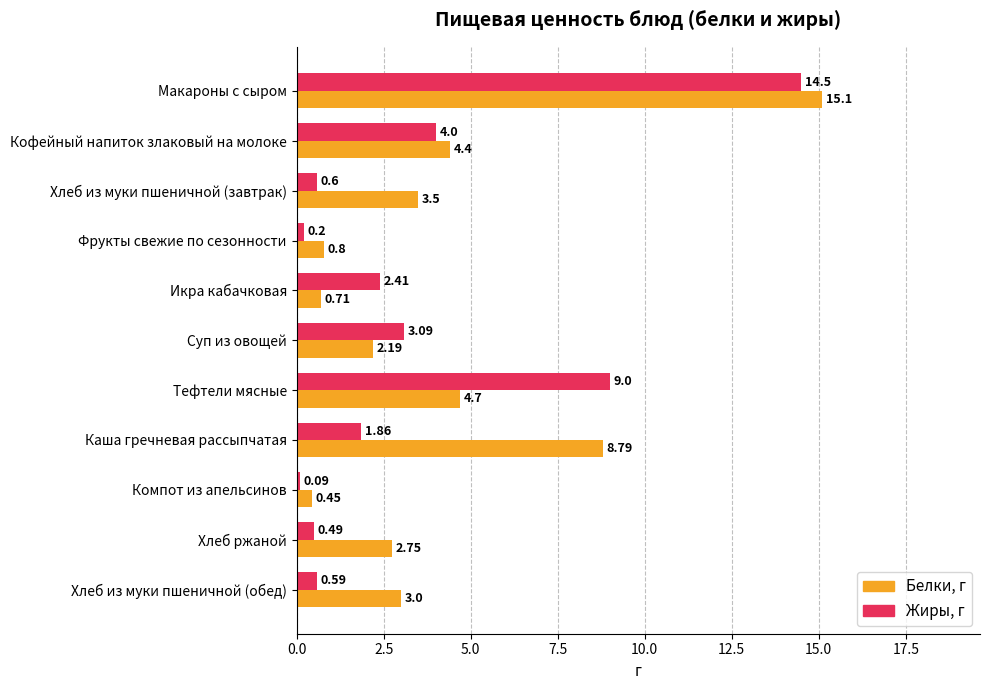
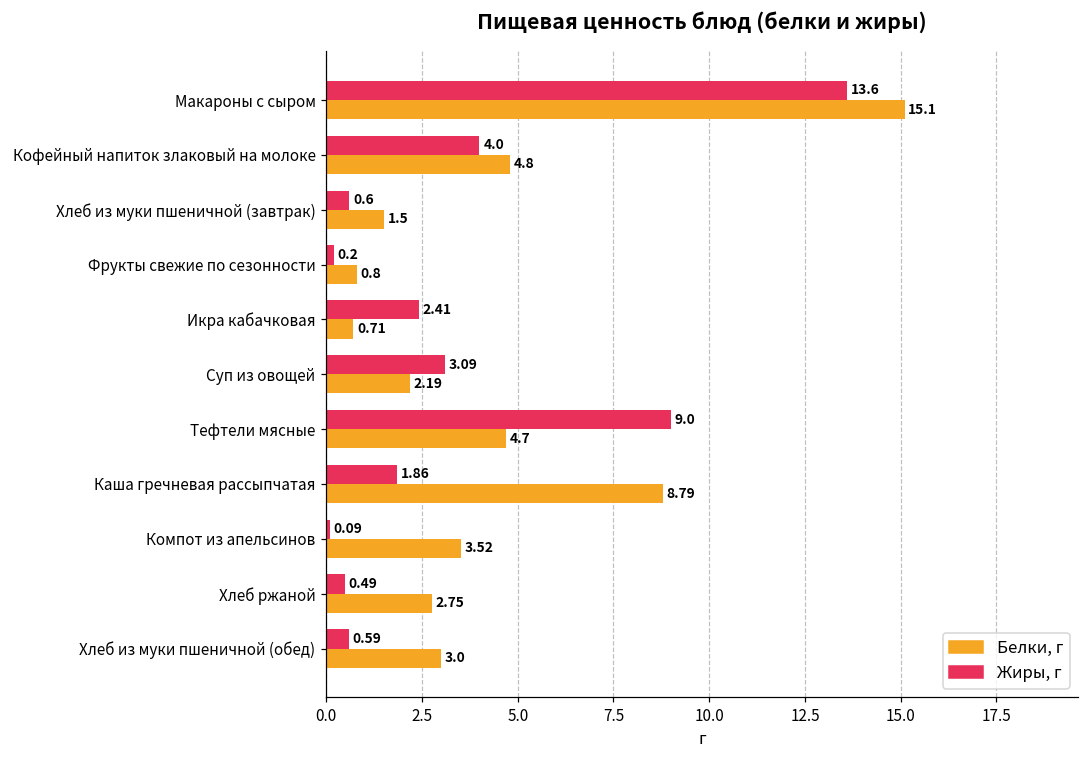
Жиры, г, Макароны с сыром: 14.5 -> 13.6
Белки, г, Кофейный напиток злаковый на молоке: 4.4 -> 4.8
Белки, г, Хлеб из муки пшеничной (завтрак): 3.5 -> 1.5
Белки, г, Компот из апельсинов: 0.45 -> 3.52
